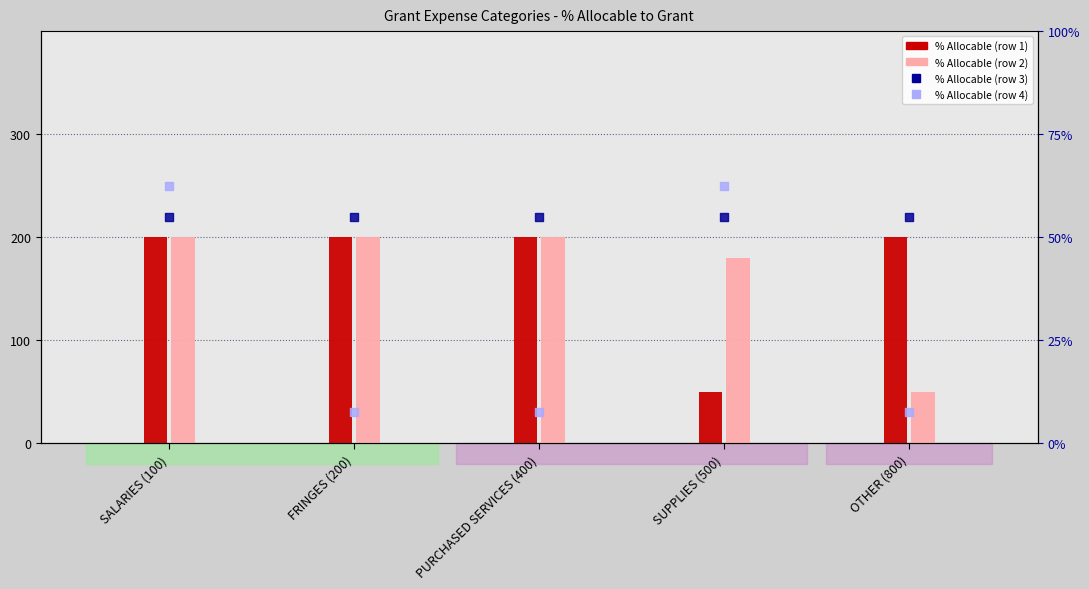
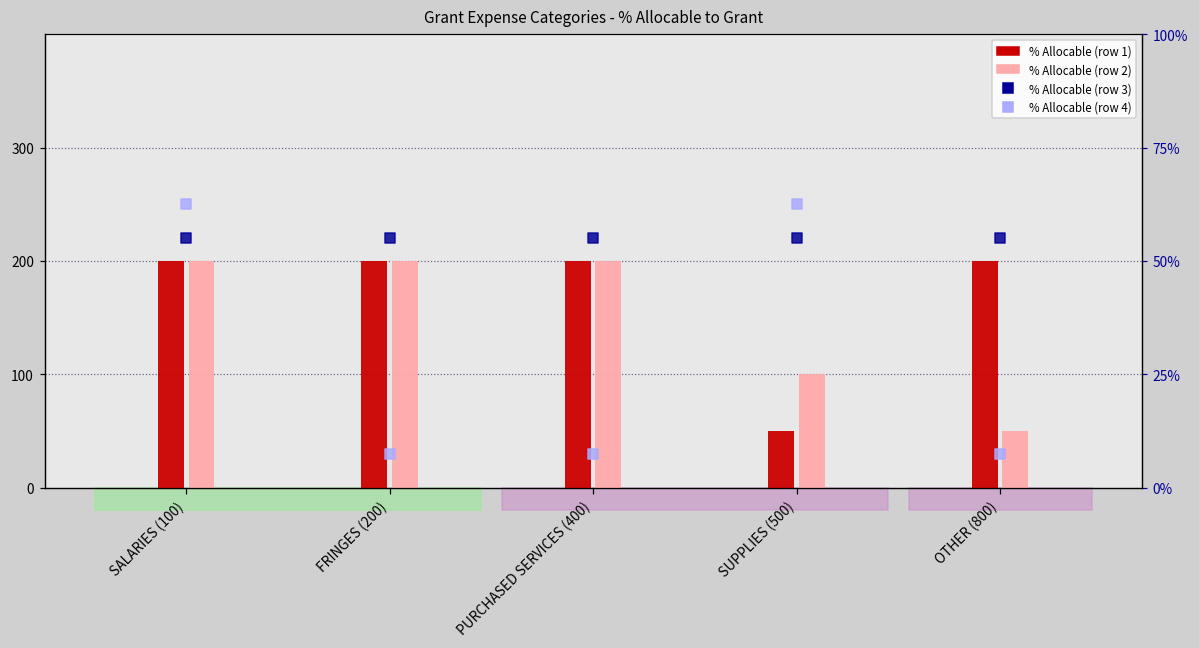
% Allocable (row 2), SUPPLIES (500): 180 -> 100
